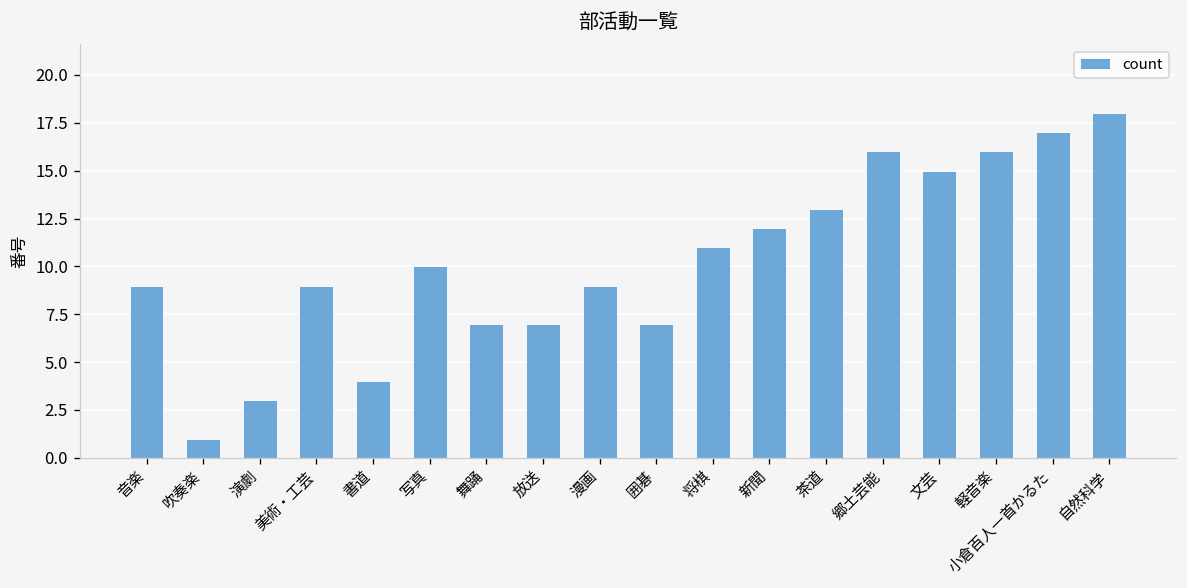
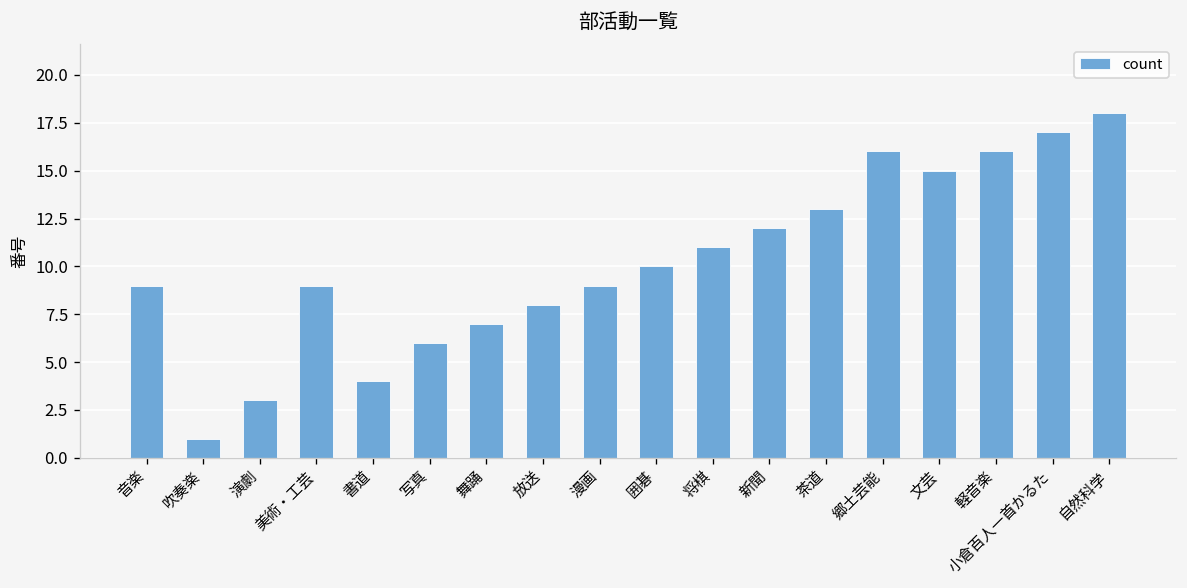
写真: 10 -> 6
放送: 7 -> 8
囲碁: 7 -> 10
